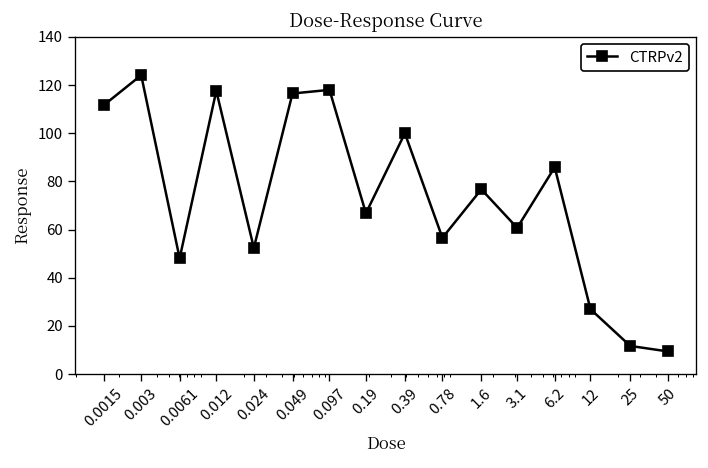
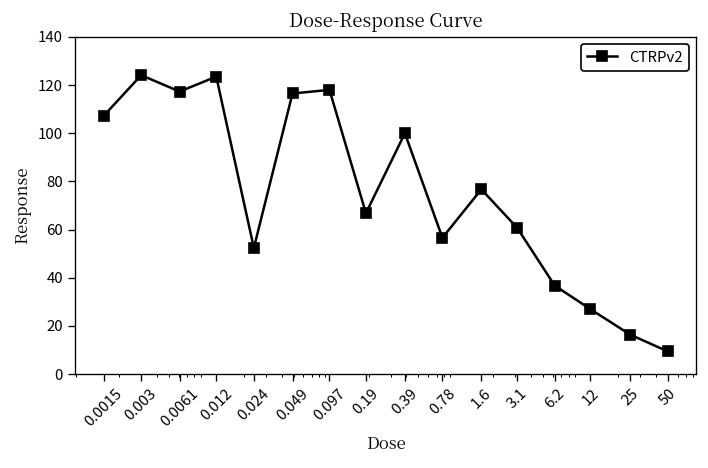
0.0015: 112 -> 107
0.0061: 48 -> 117
0.012: 118 -> 124
6.2: 86 -> 37
25: 12 -> 16
